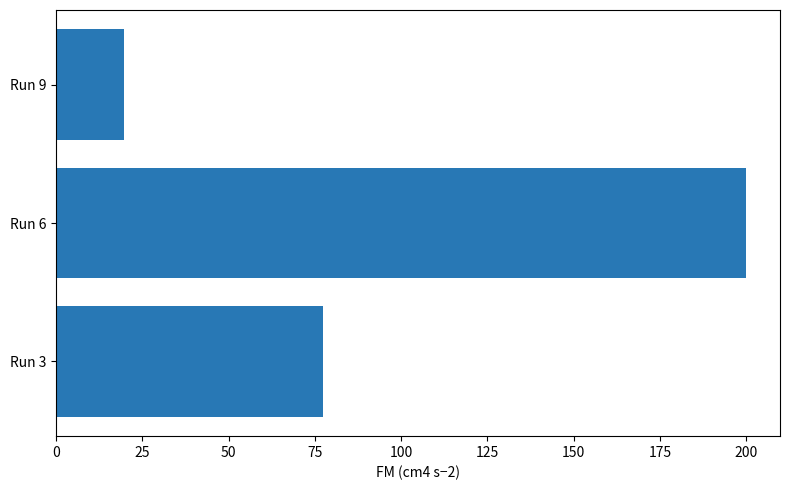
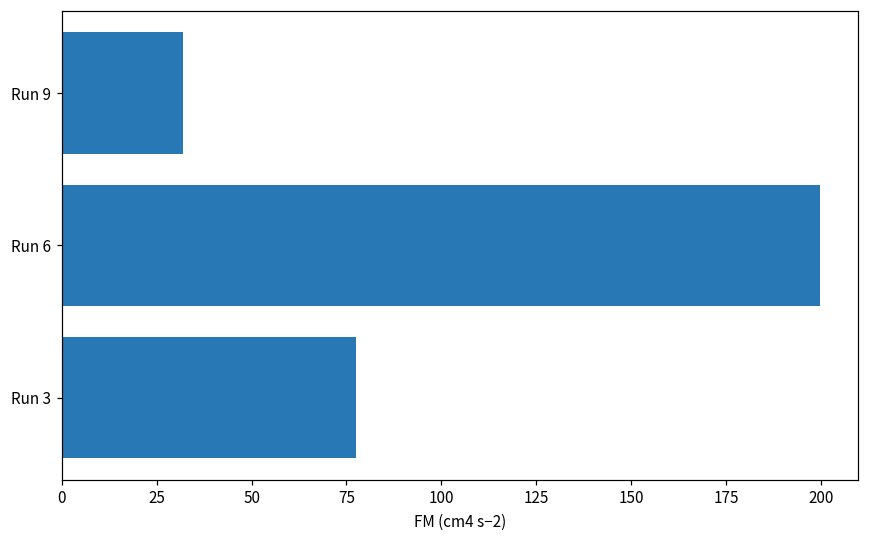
Run 9: 20 -> 32
